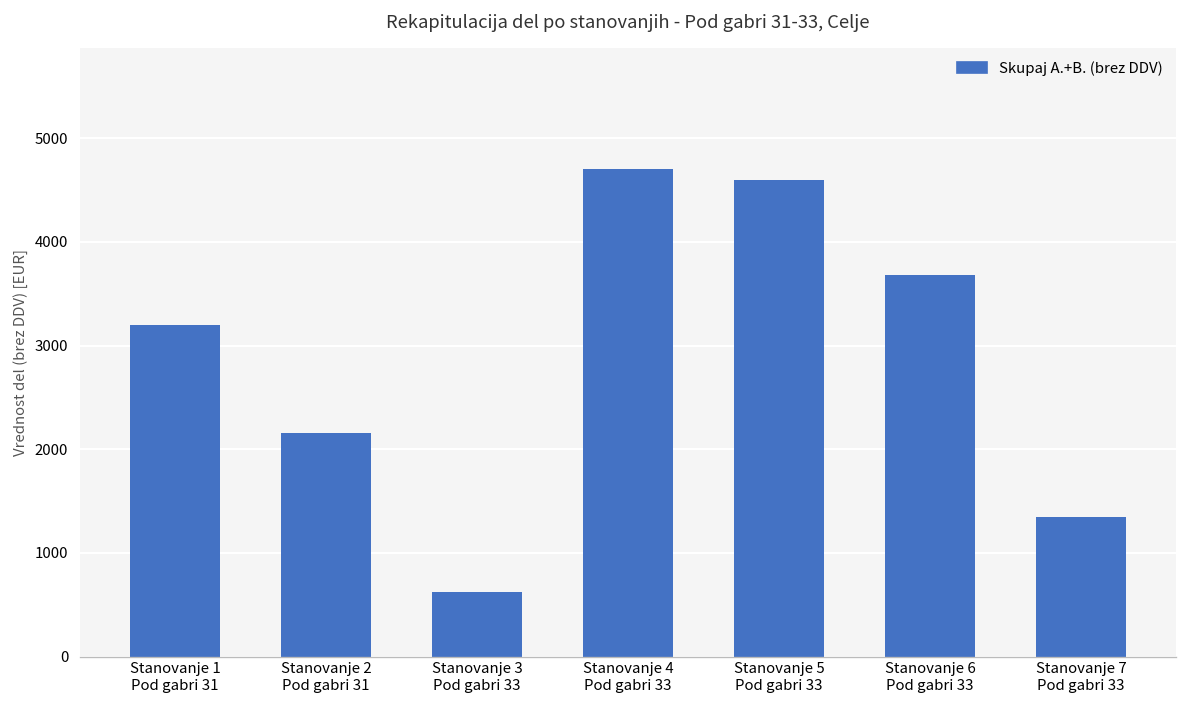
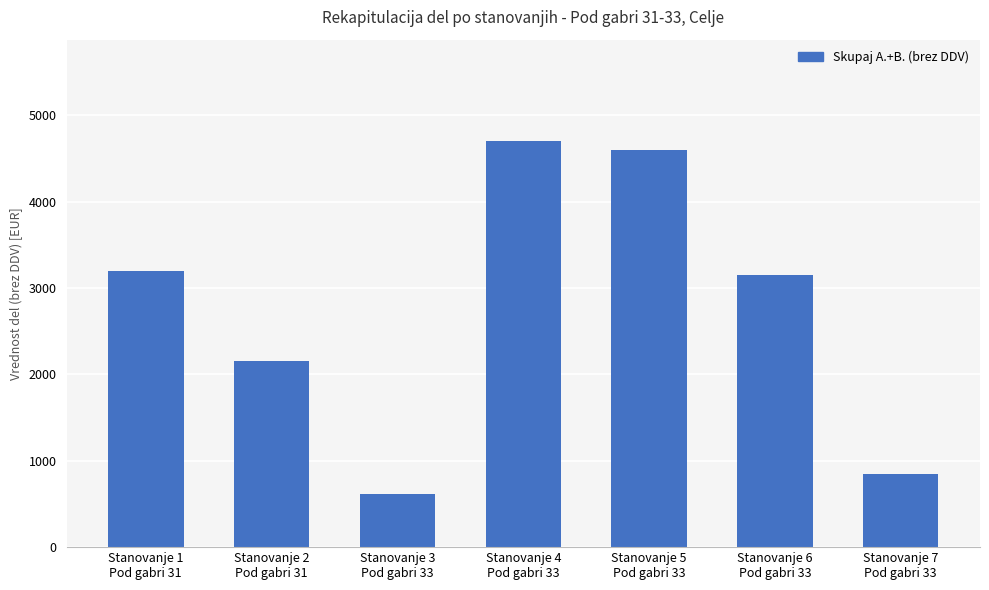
Stanovanje 6 Pod gabri 33: 3700 -> 3200
Stanovanje 7 Pod gabri 33: 1400 -> 900
